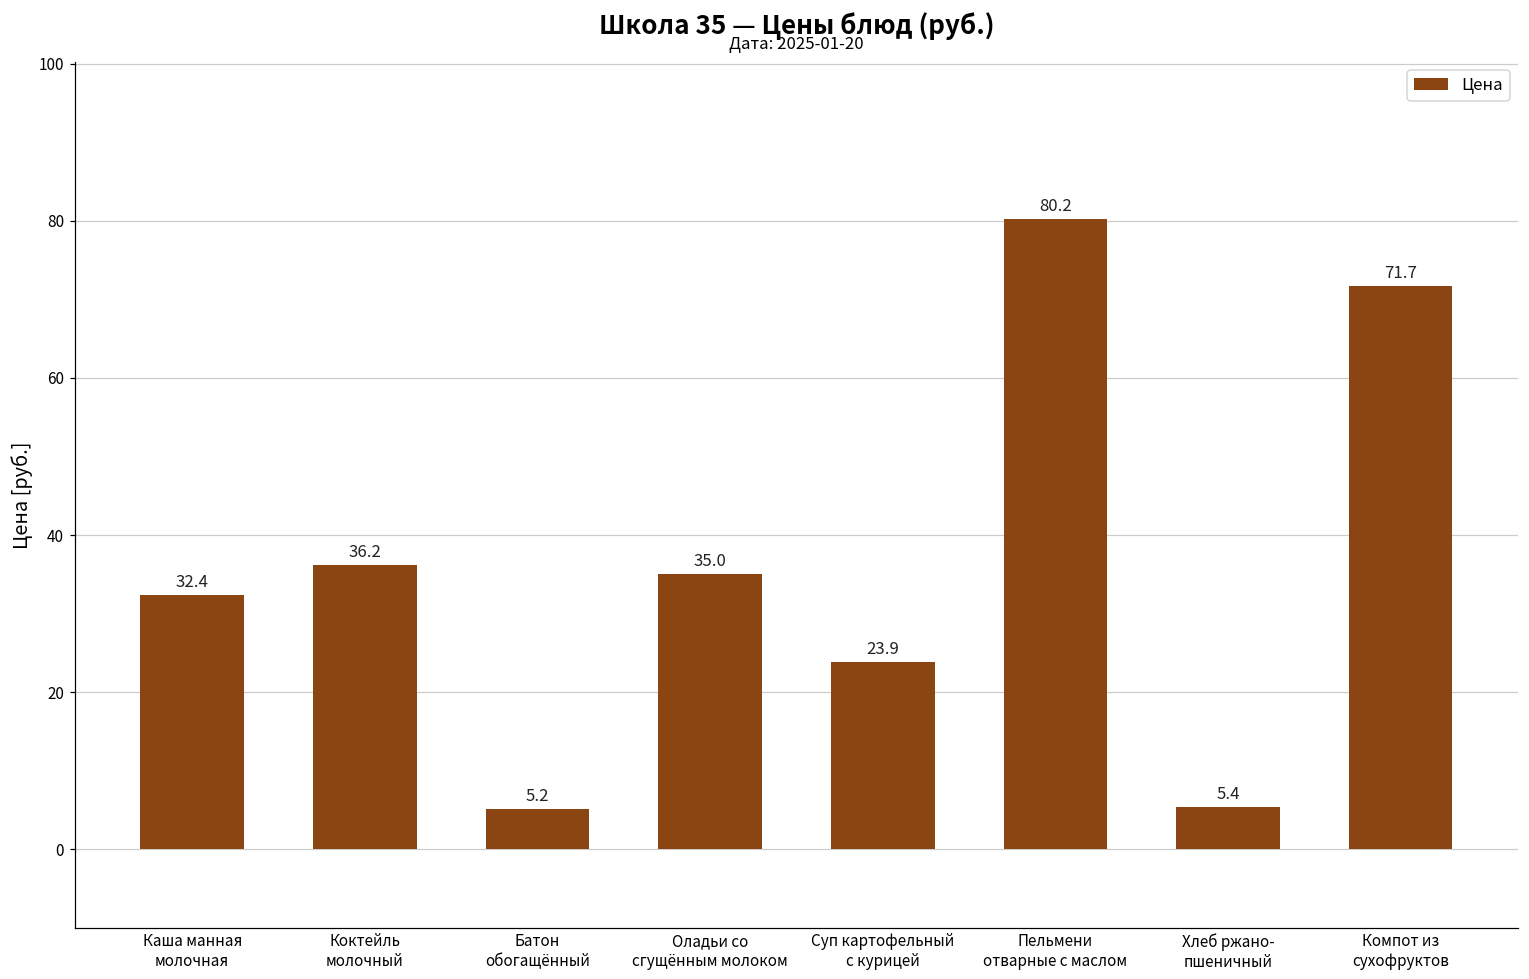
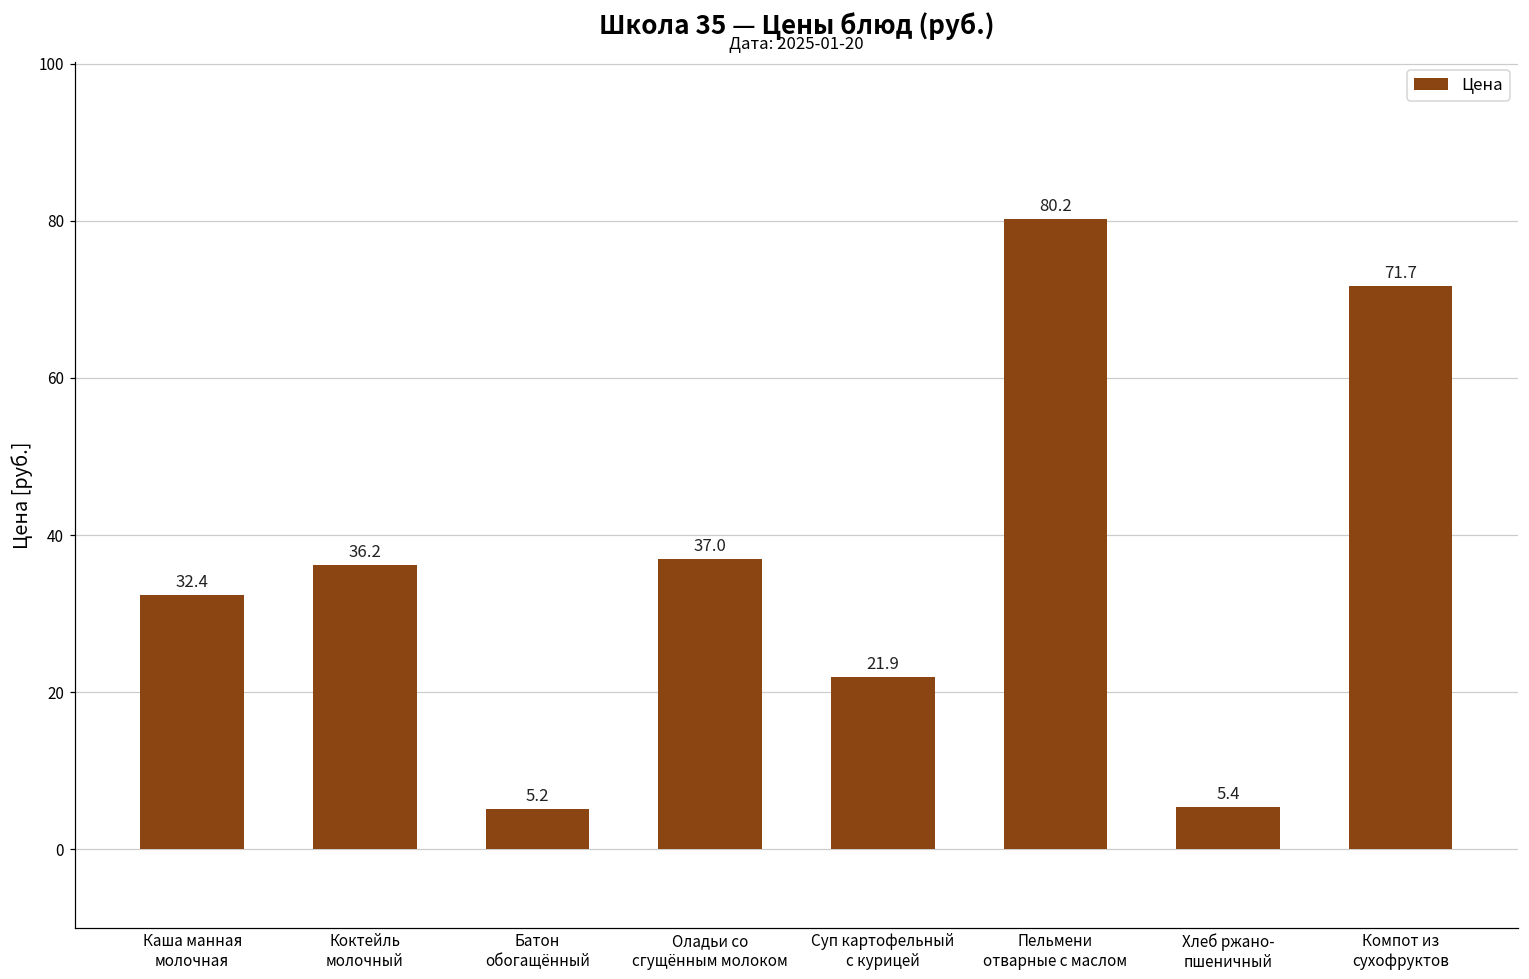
Оладьи со сгущённым молоком: 35.0 -> 37.0
Суп картофельный с курицей: 23.9 -> 21.9
